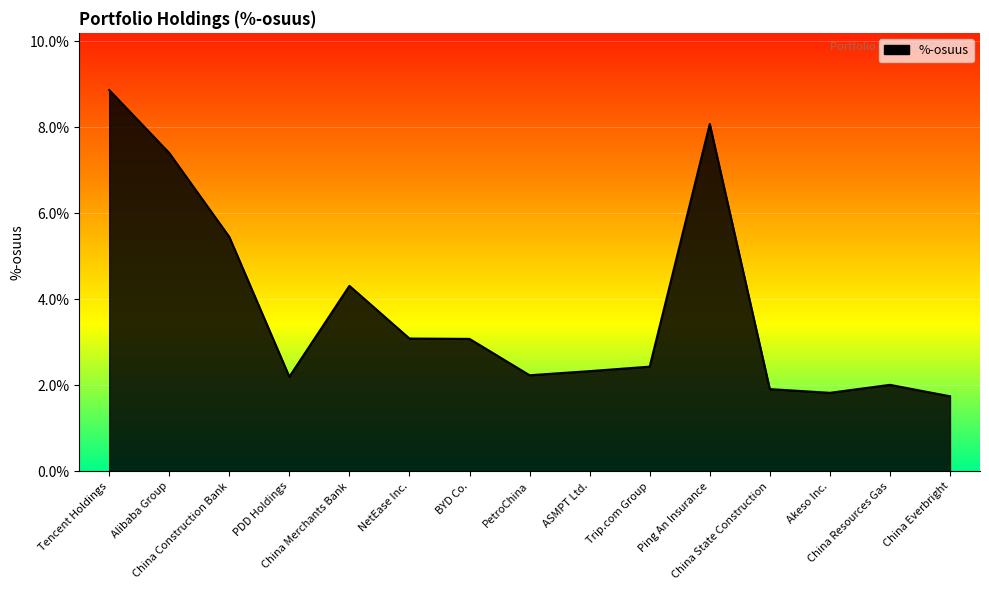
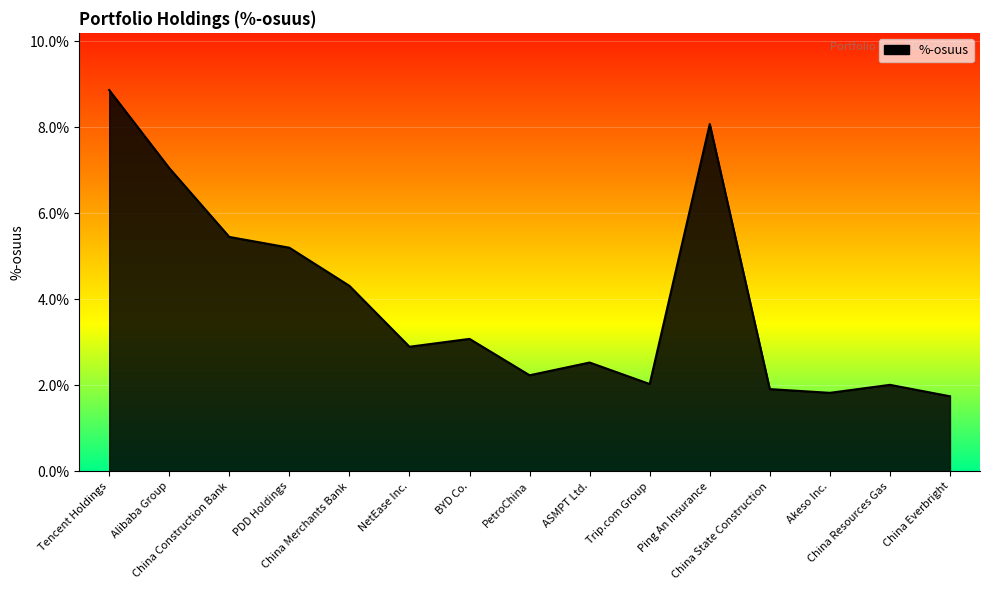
Alibaba Group: 7.4% -> 7.1%
PDD Holdings: 2.2% -> 5.2%
NetEase Inc.: 3.1% -> 2.9%
ASMPT Ltd.: 2.3% -> 2.5%
Trip.com Group: 2.4% -> 2.0%
